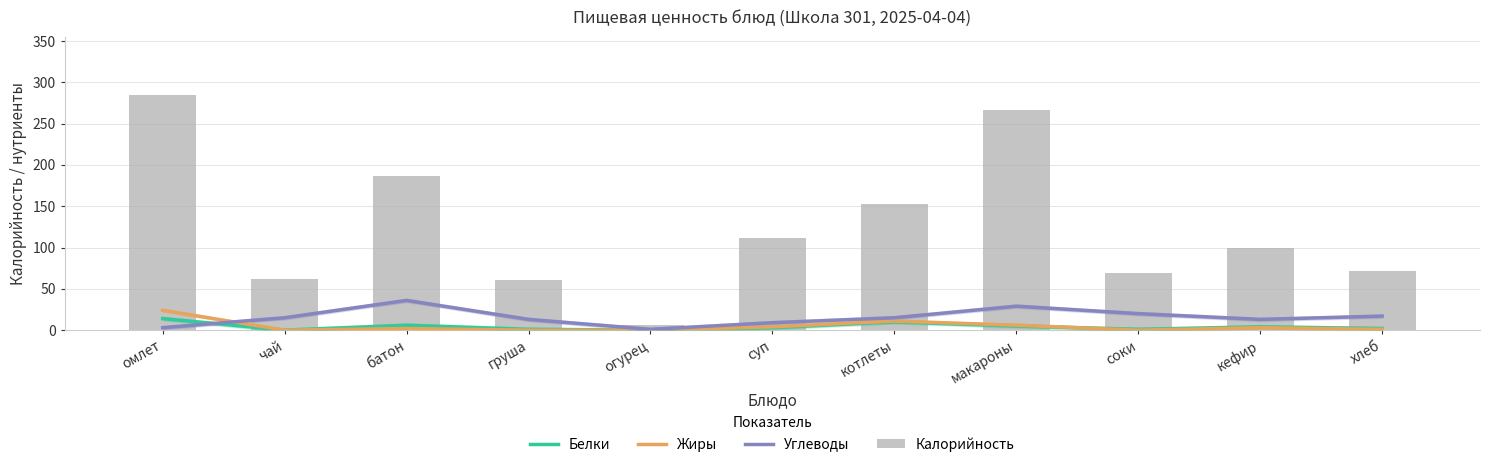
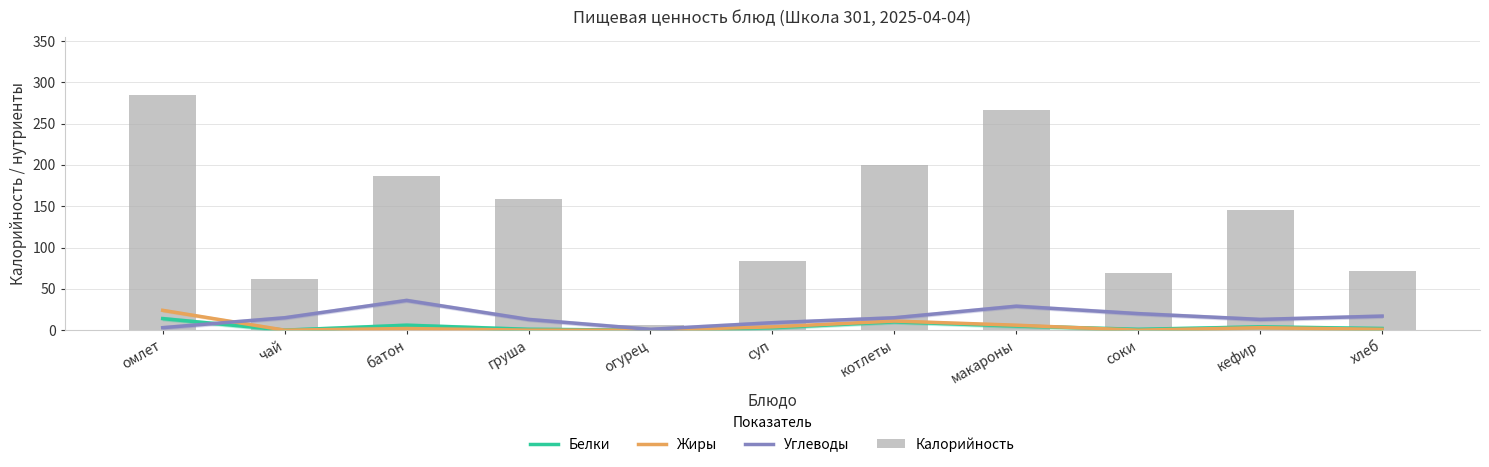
Калорийность, груша: 60 -> 160
Калорийность, суп: 110 -> 80
Калорийность, котлеты: 150 -> 200
Калорийность, кефир: 100 -> 150
